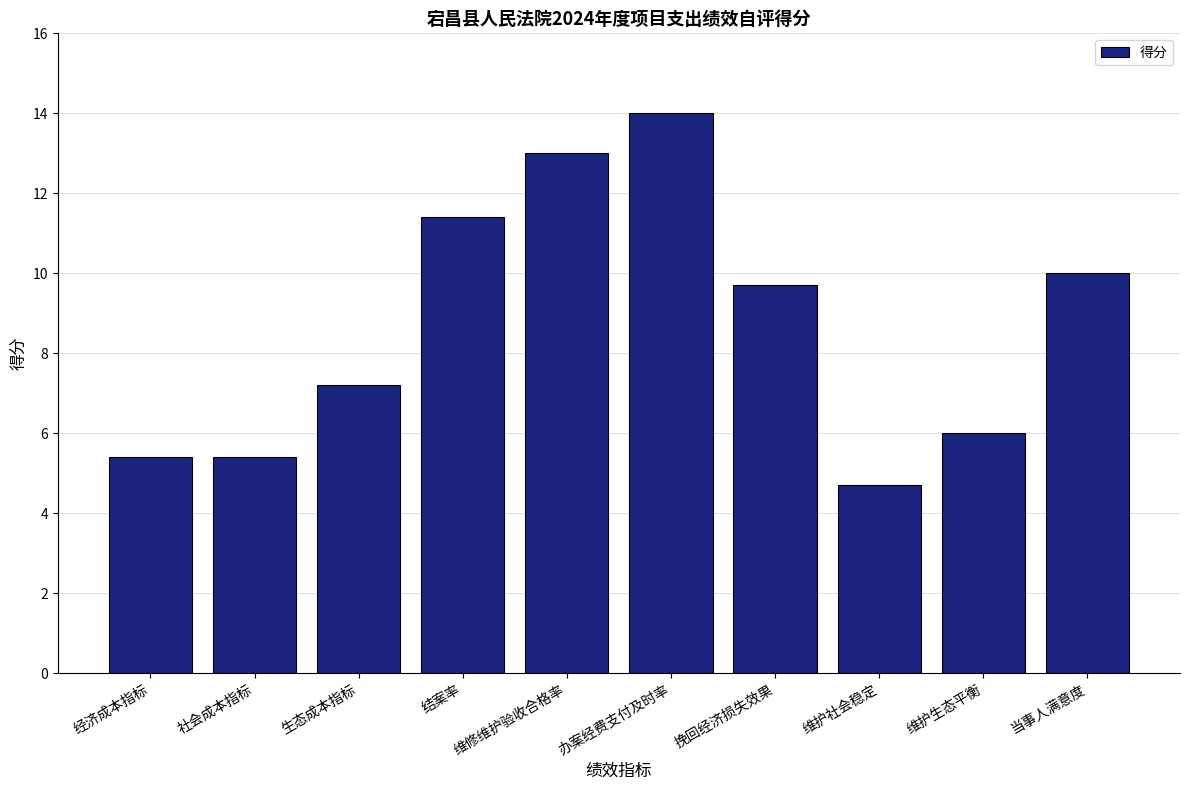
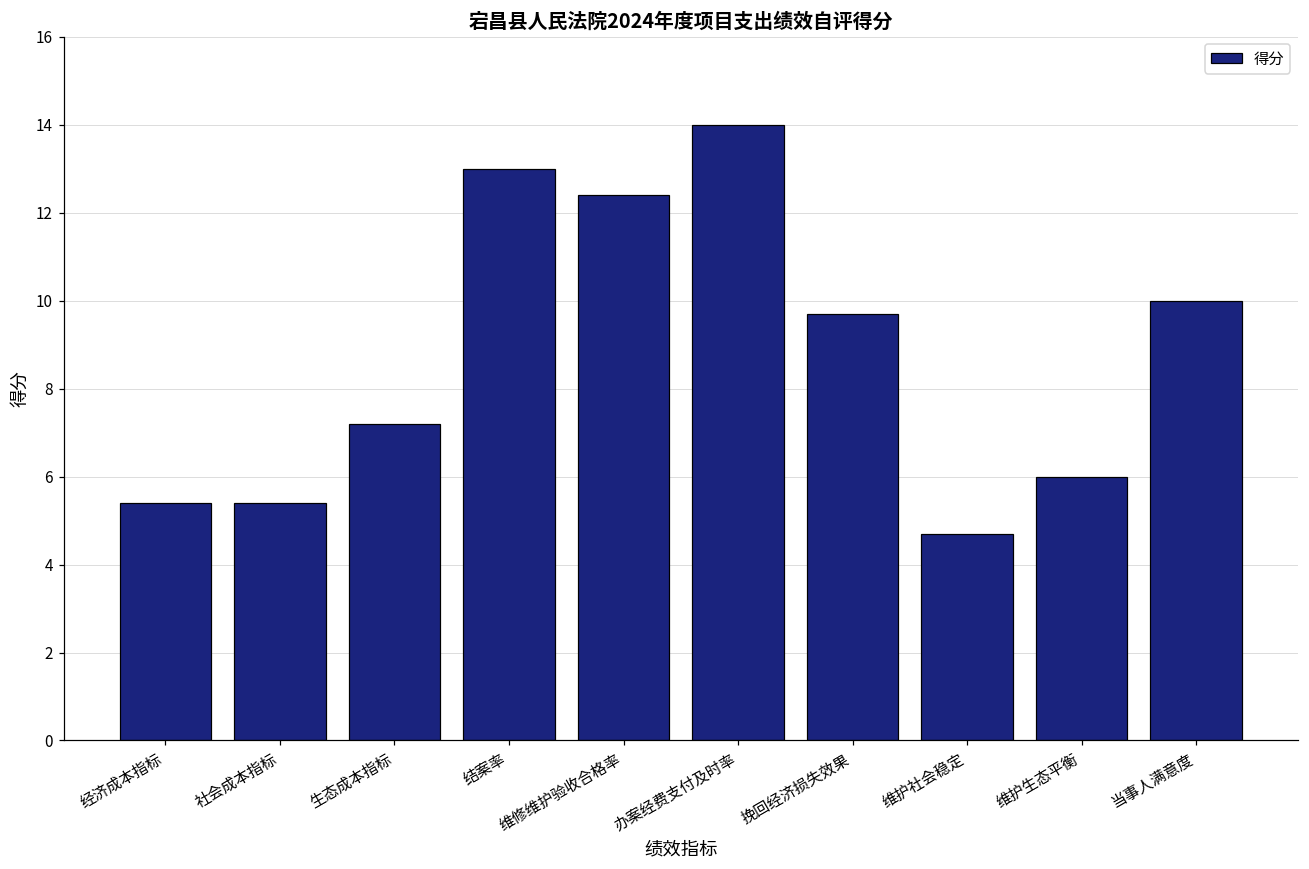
结案率: 11.4 -> 13.0
维修维护验收合格率: 13.0 -> 12.4
